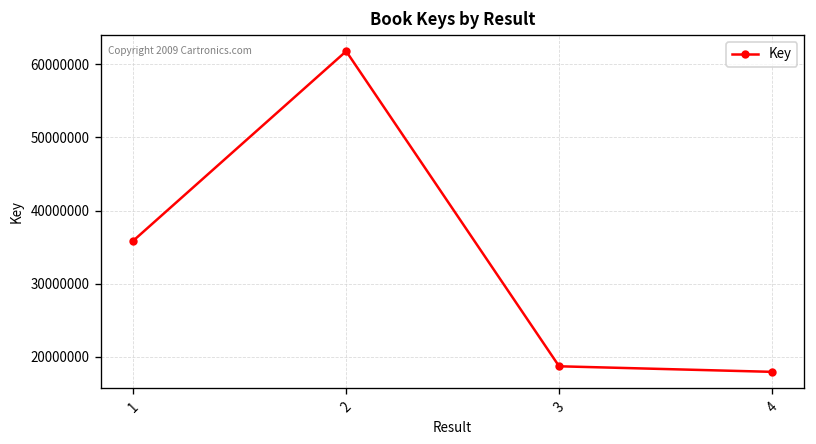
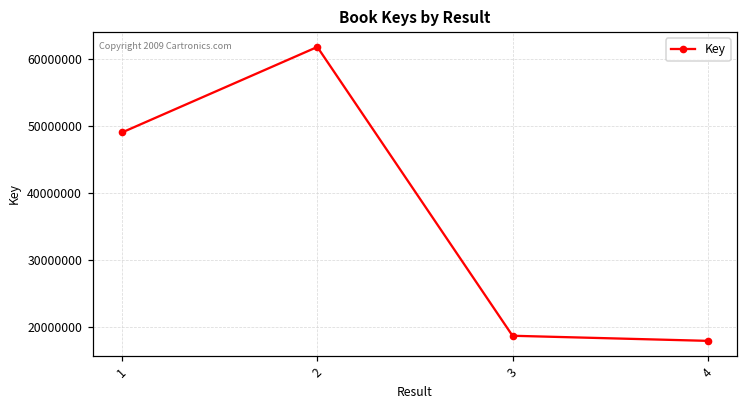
1: 36000000 -> 49000000
